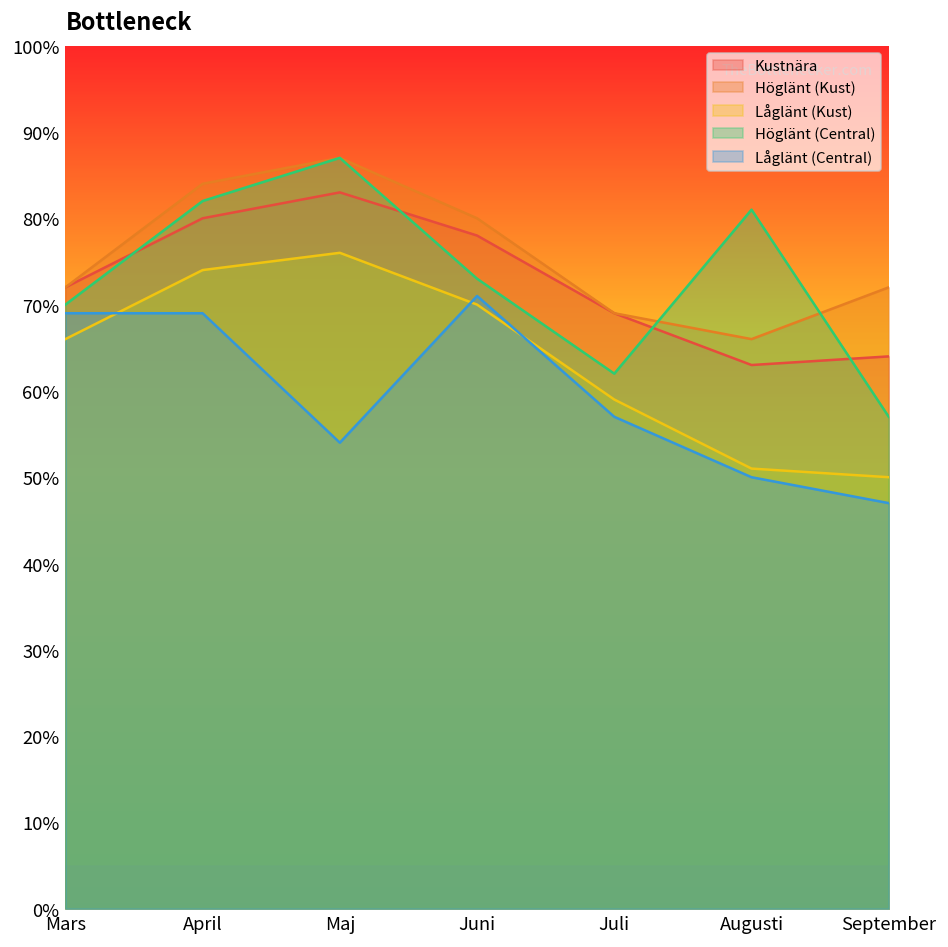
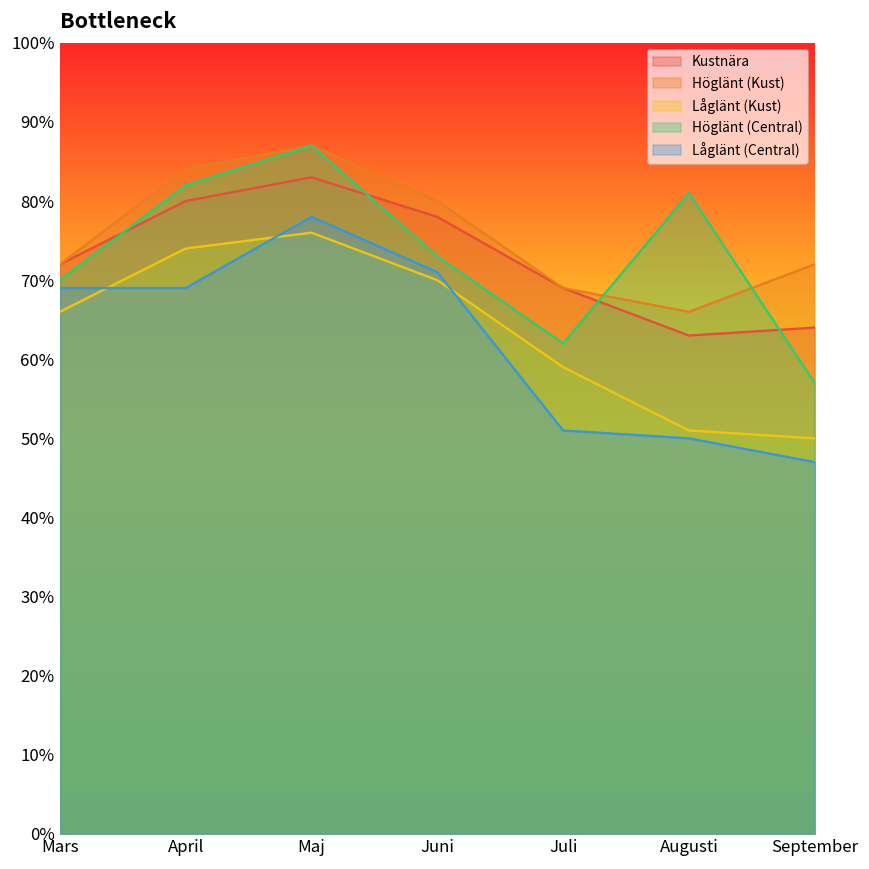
Låglänt (Central), Maj: 54% -> 78%
Låglänt (Central), Juli: 57% -> 51%
